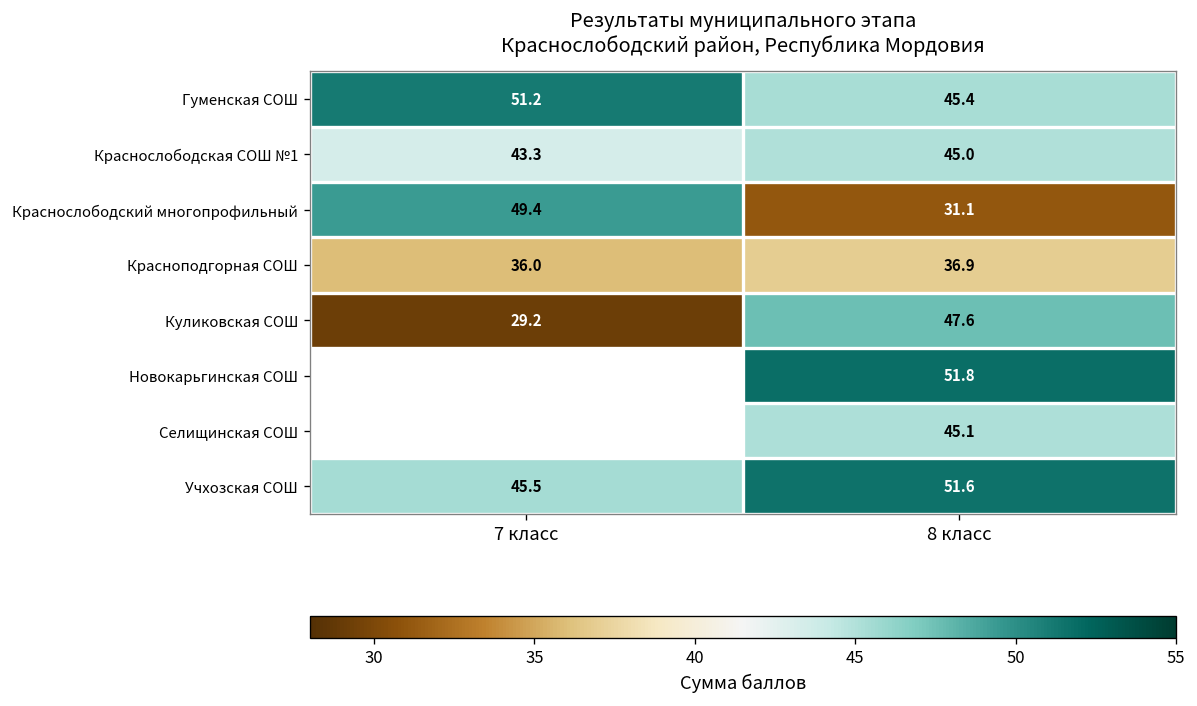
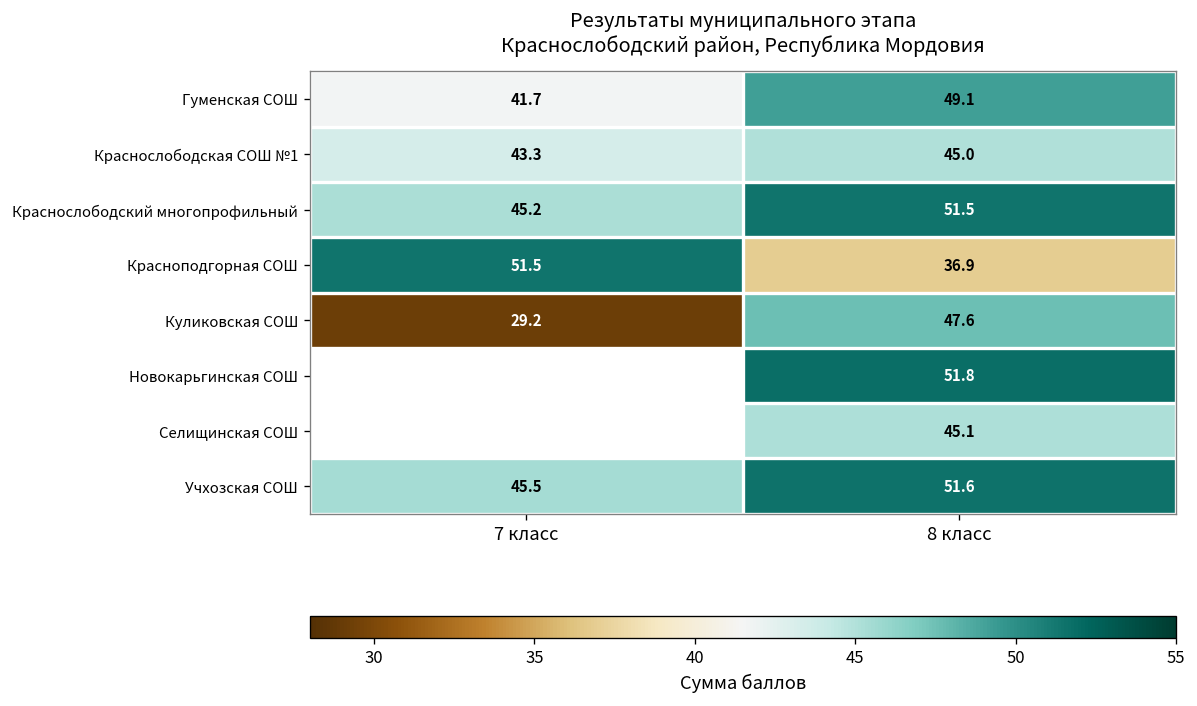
Гуменская СОШ, 7 класс: 51.2 -> 41.7
Гуменская СОШ, 8 класс: 45.4 -> 49.1
Краснослободский многопрофильный, 7 класс: 49.4 -> 45.2
Краснослободский многопрофильный, 8 класс: 31.1 -> 51.5
Красноподгорная СОШ, 7 класс: 36.0 -> 51.5
